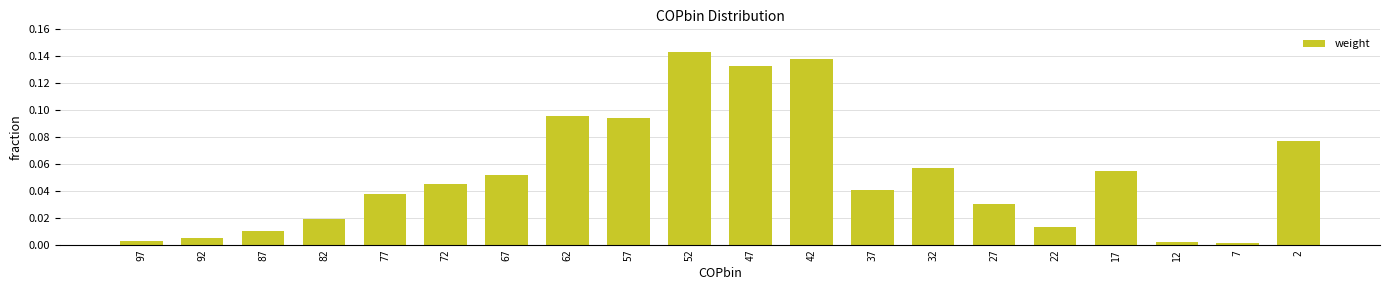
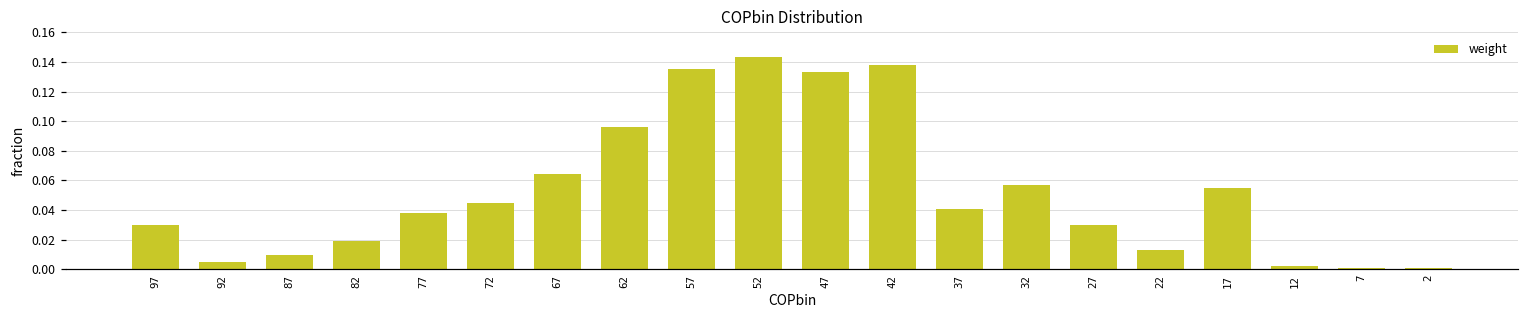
97: 0.003 -> 0.030
67: 0.052 -> 0.064
57: 0.094 -> 0.135
2: 0.077 -> 0.001
